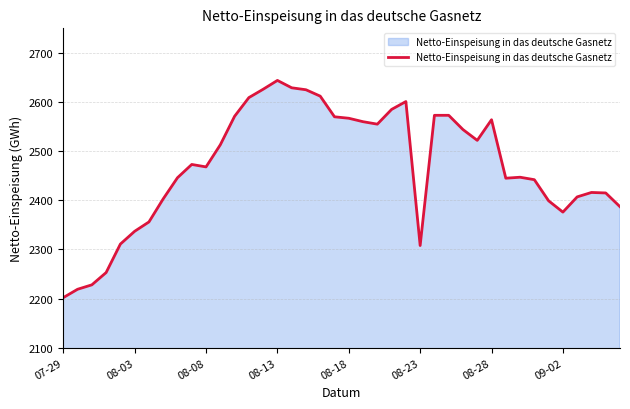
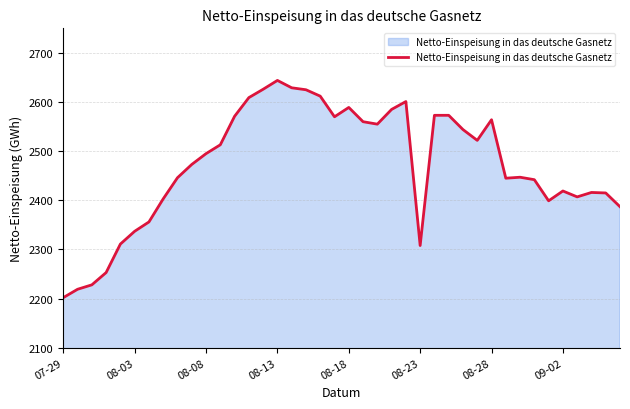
08-08: 2470 -> 2500
08-18: 2570 -> 2590
09-02: 2380 -> 2420
